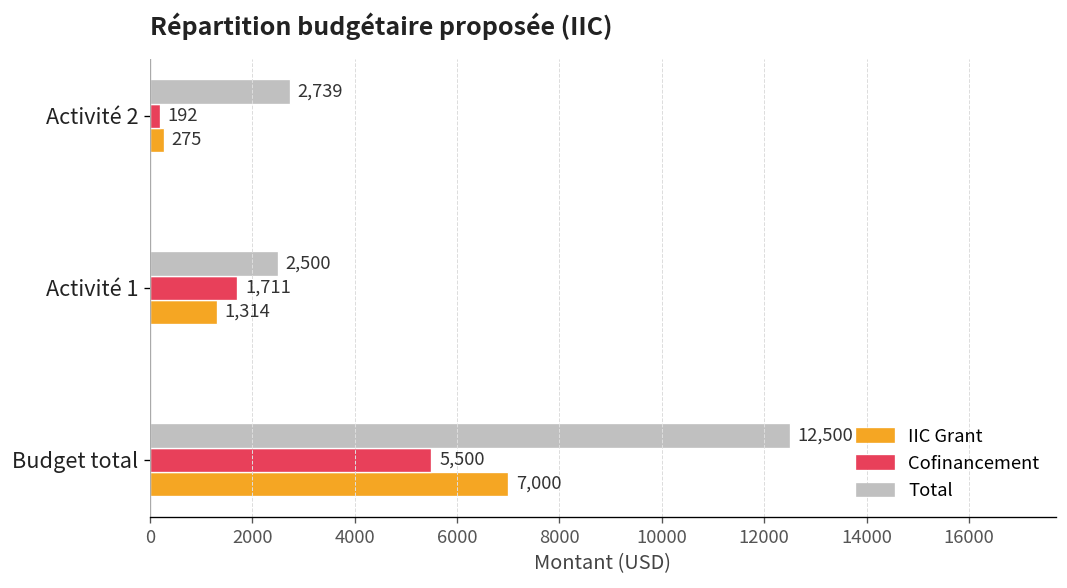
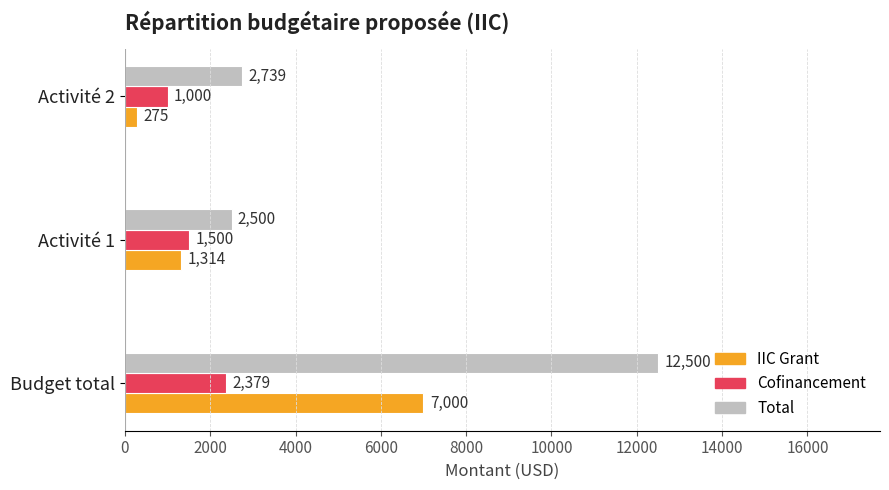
Cofinancement, Activité 2: 192 -> 1,000
Cofinancement, Activité 1: 1,711 -> 1,500
Cofinancement, Budget total: 5,500 -> 2,379
